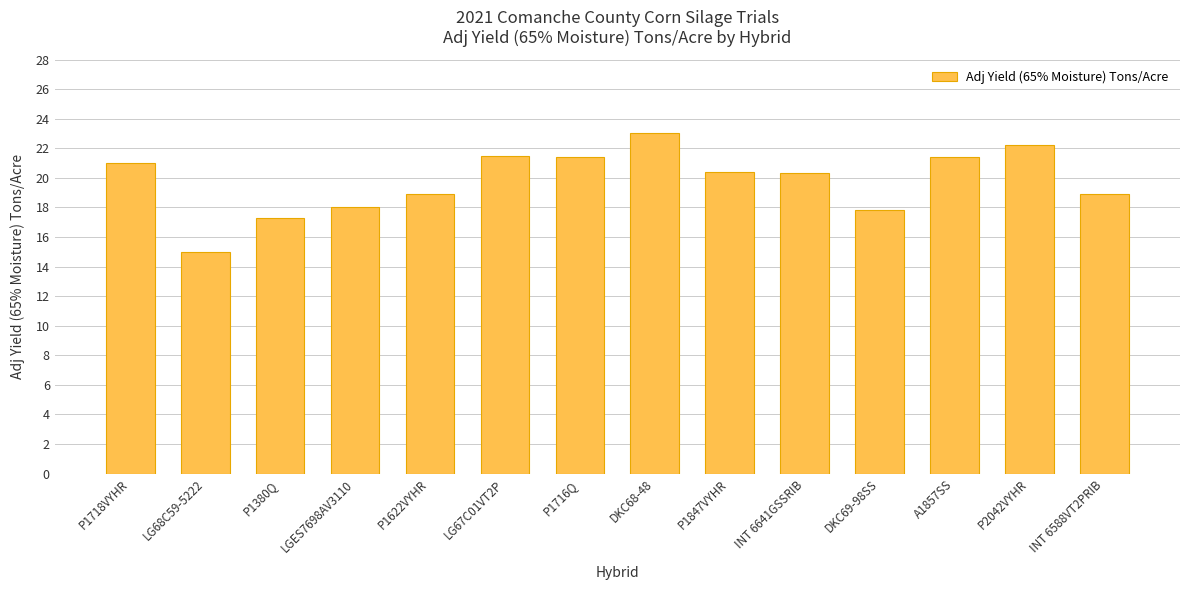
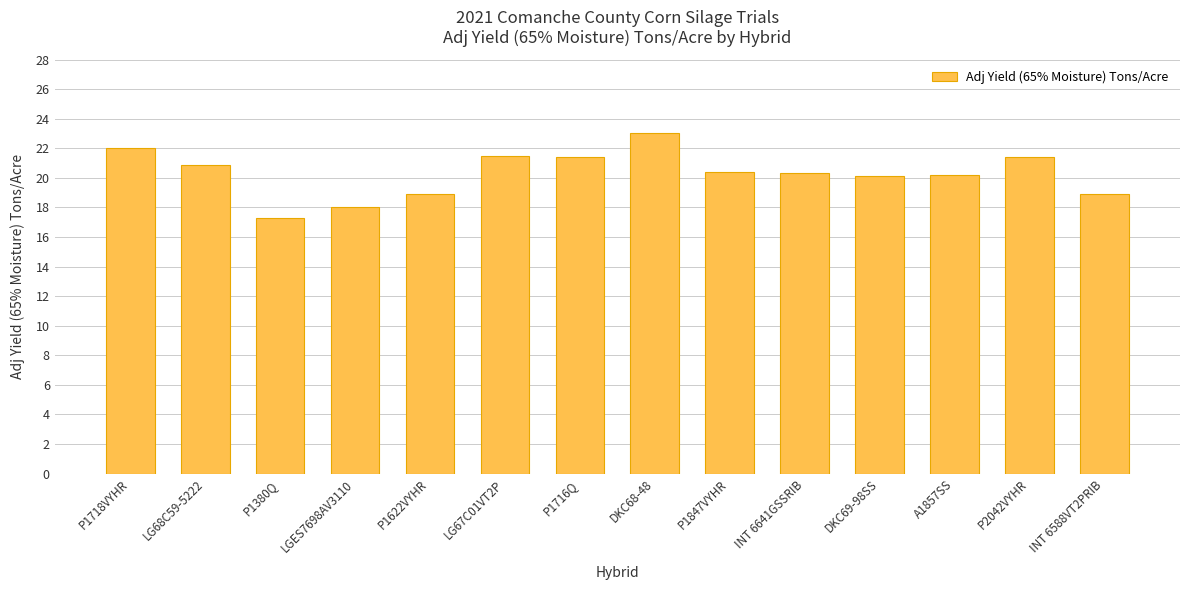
P1718VYHR: 21 -> 22
LG68C59-5222: 15.0 -> 20.9
DKC69-98SS: 17.8 -> 20.1
A1857SS: 21.4 -> 20.2
P2042VYHR: 22.2 -> 21.4
